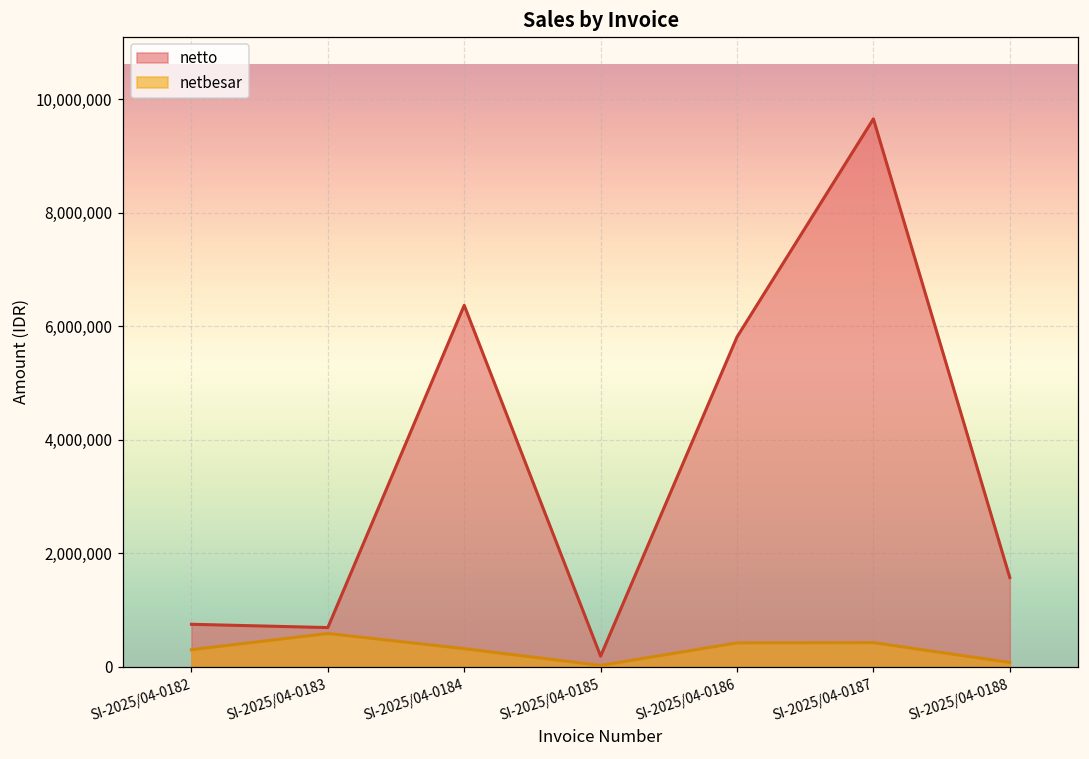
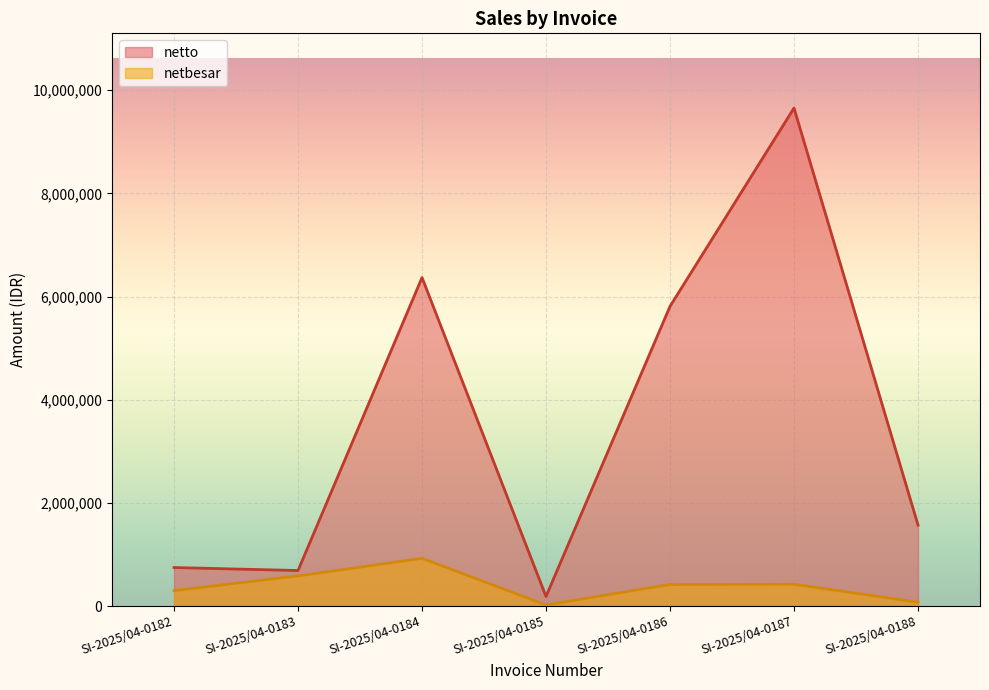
netbesar, SI-2025/04-0184: 300,000 -> 900,000
